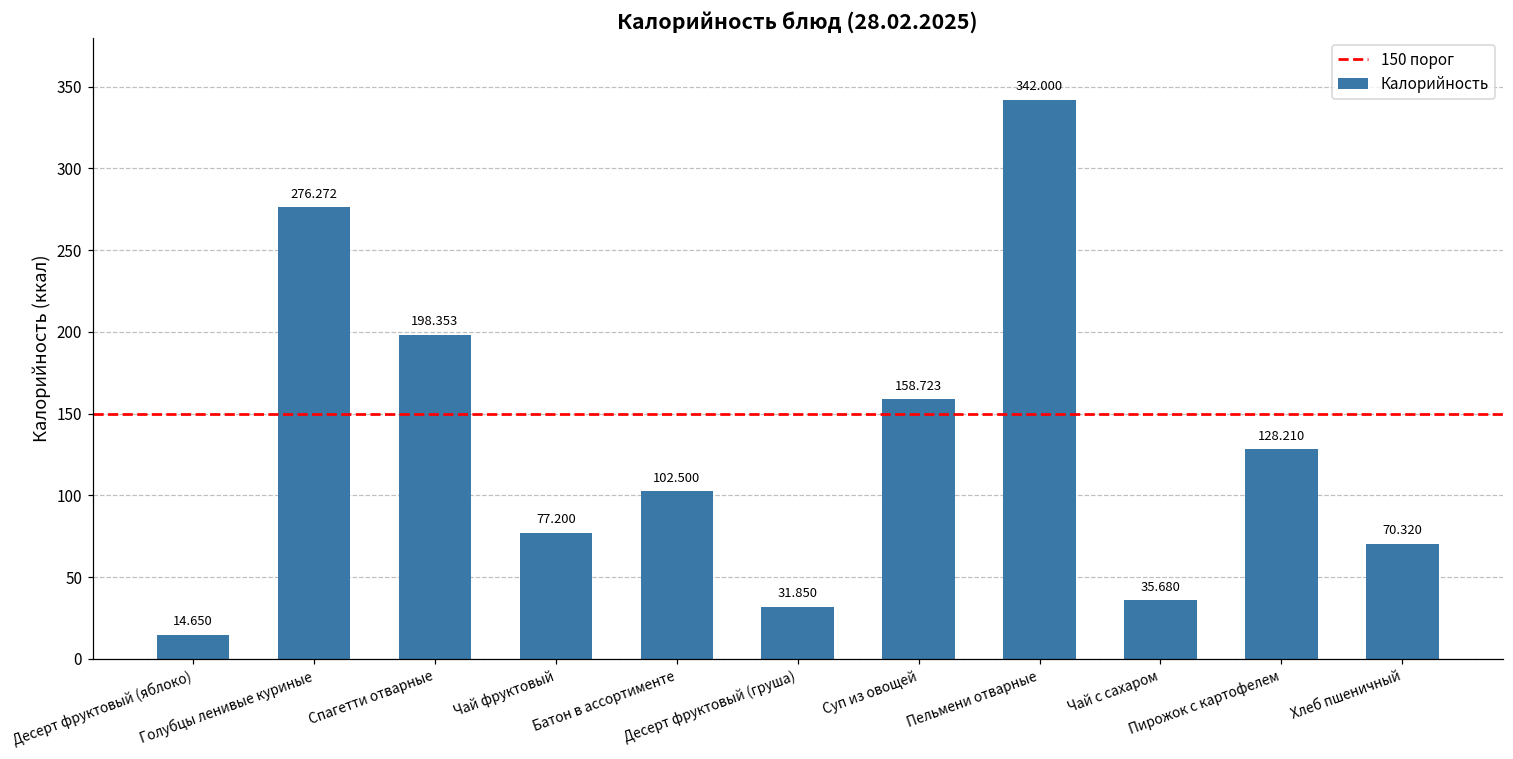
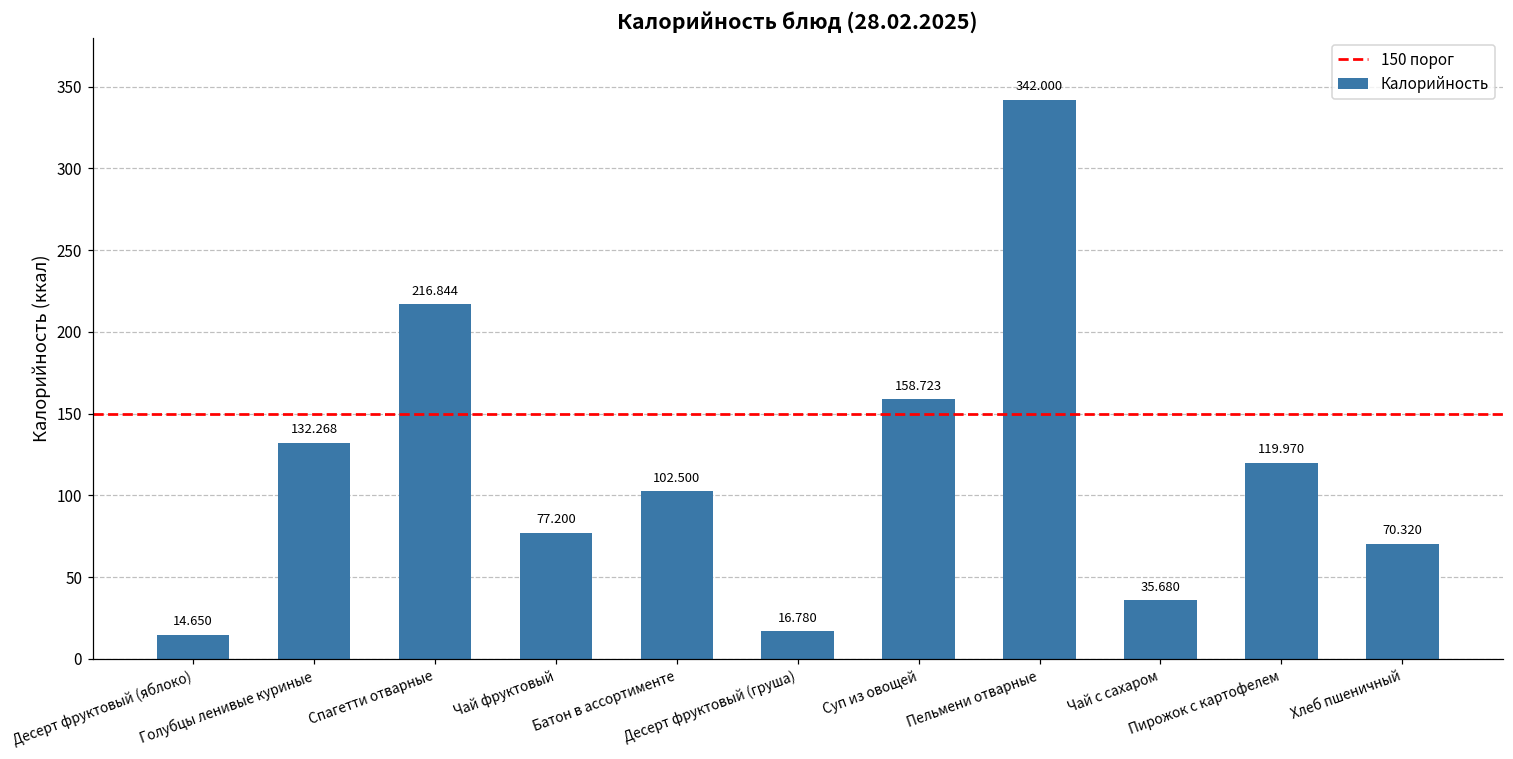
Голубцы ленивые куриные: 276.272 -> 132.268
Спагетти отварные: 198.353 -> 216.844
Десерт фруктовый (груша): 31.850 -> 16.780
Пирожок с картофелем: 128.210 -> 119.970
